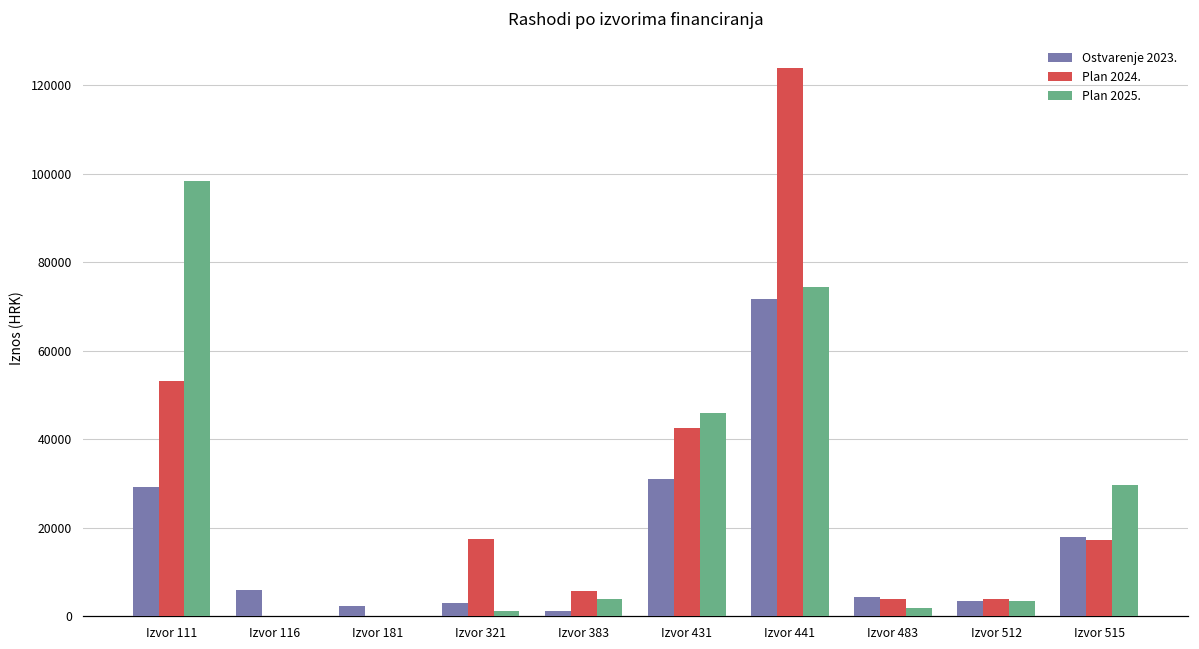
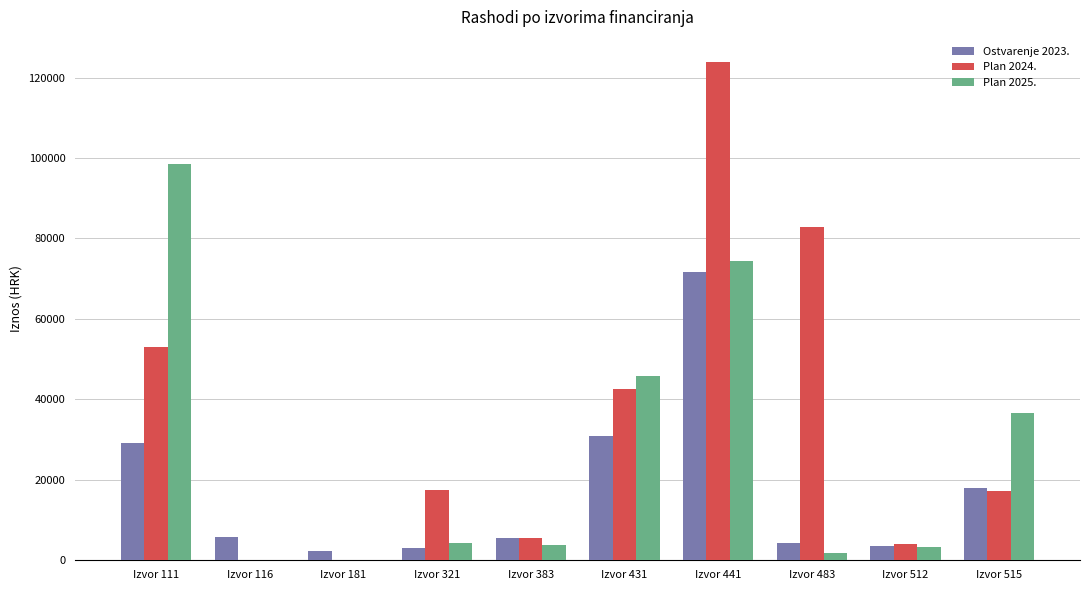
Plan 2025., Izvor 321: 1000 -> 4000
Ostvarenje 2023., Izvor 383: 1000 -> 6000
Plan 2024., Izvor 483: 4000 -> 83000
Plan 2025., Izvor 515: 30000 -> 37000
